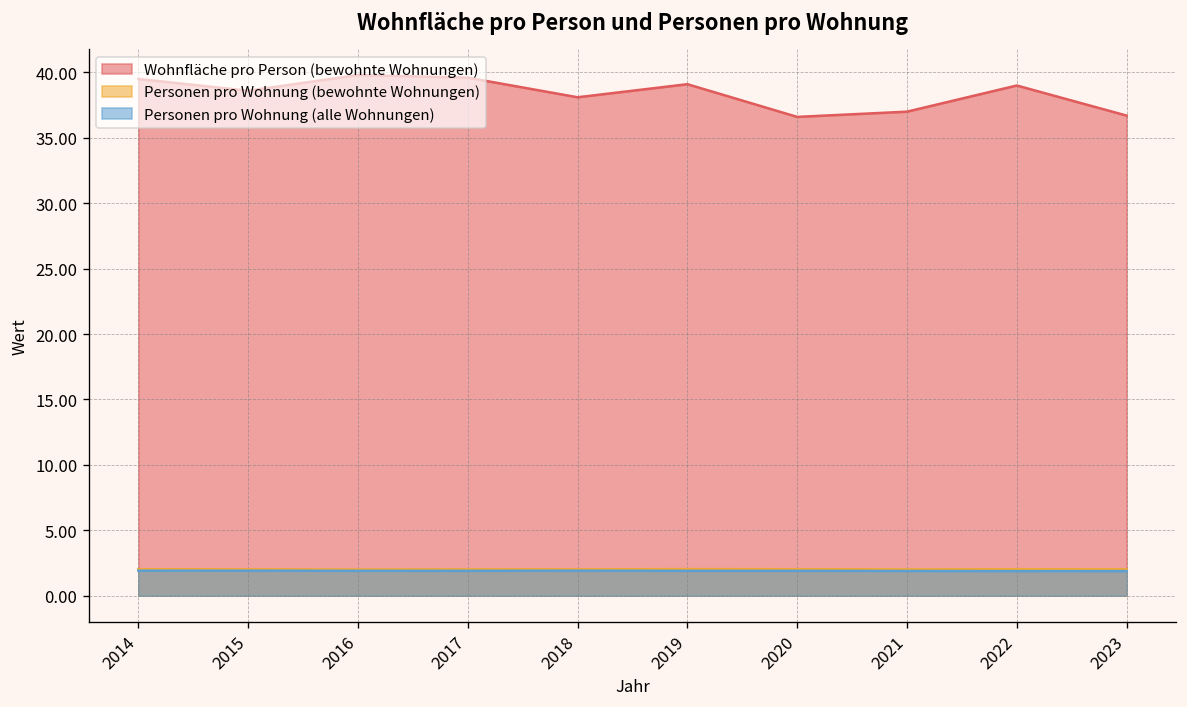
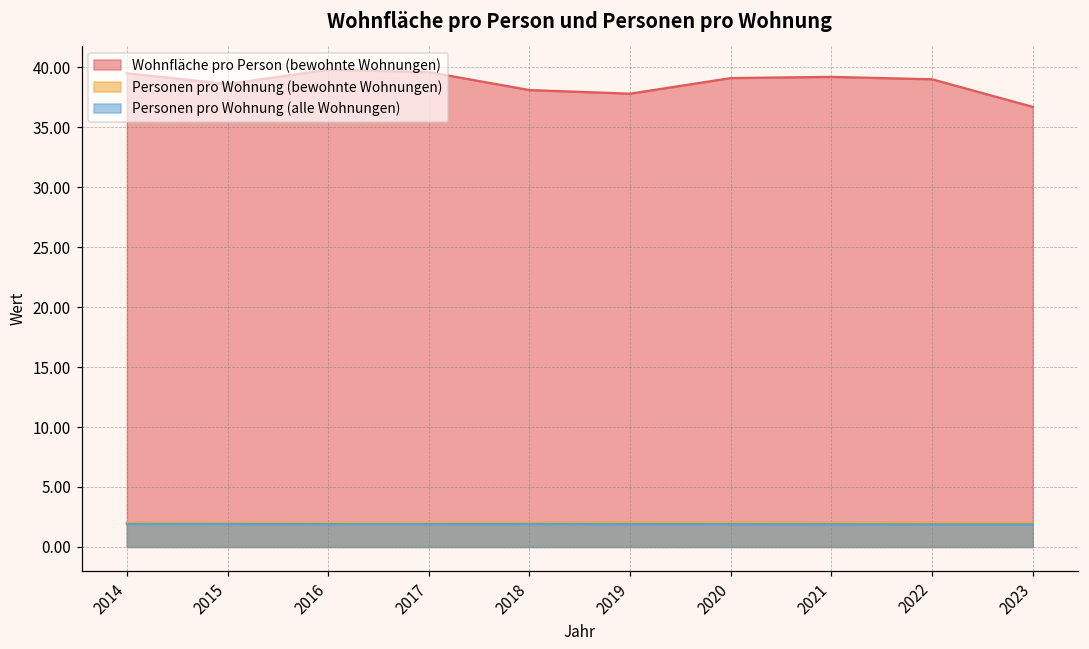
Wohnfläche pro Person (bewohnte Wohnungen), 2019: 39.1 -> 37.8
Wohnfläche pro Person (bewohnte Wohnungen), 2020: 36.6 -> 39.1
Wohnfläche pro Person (bewohnte Wohnungen), 2021: 37.0 -> 39.2
